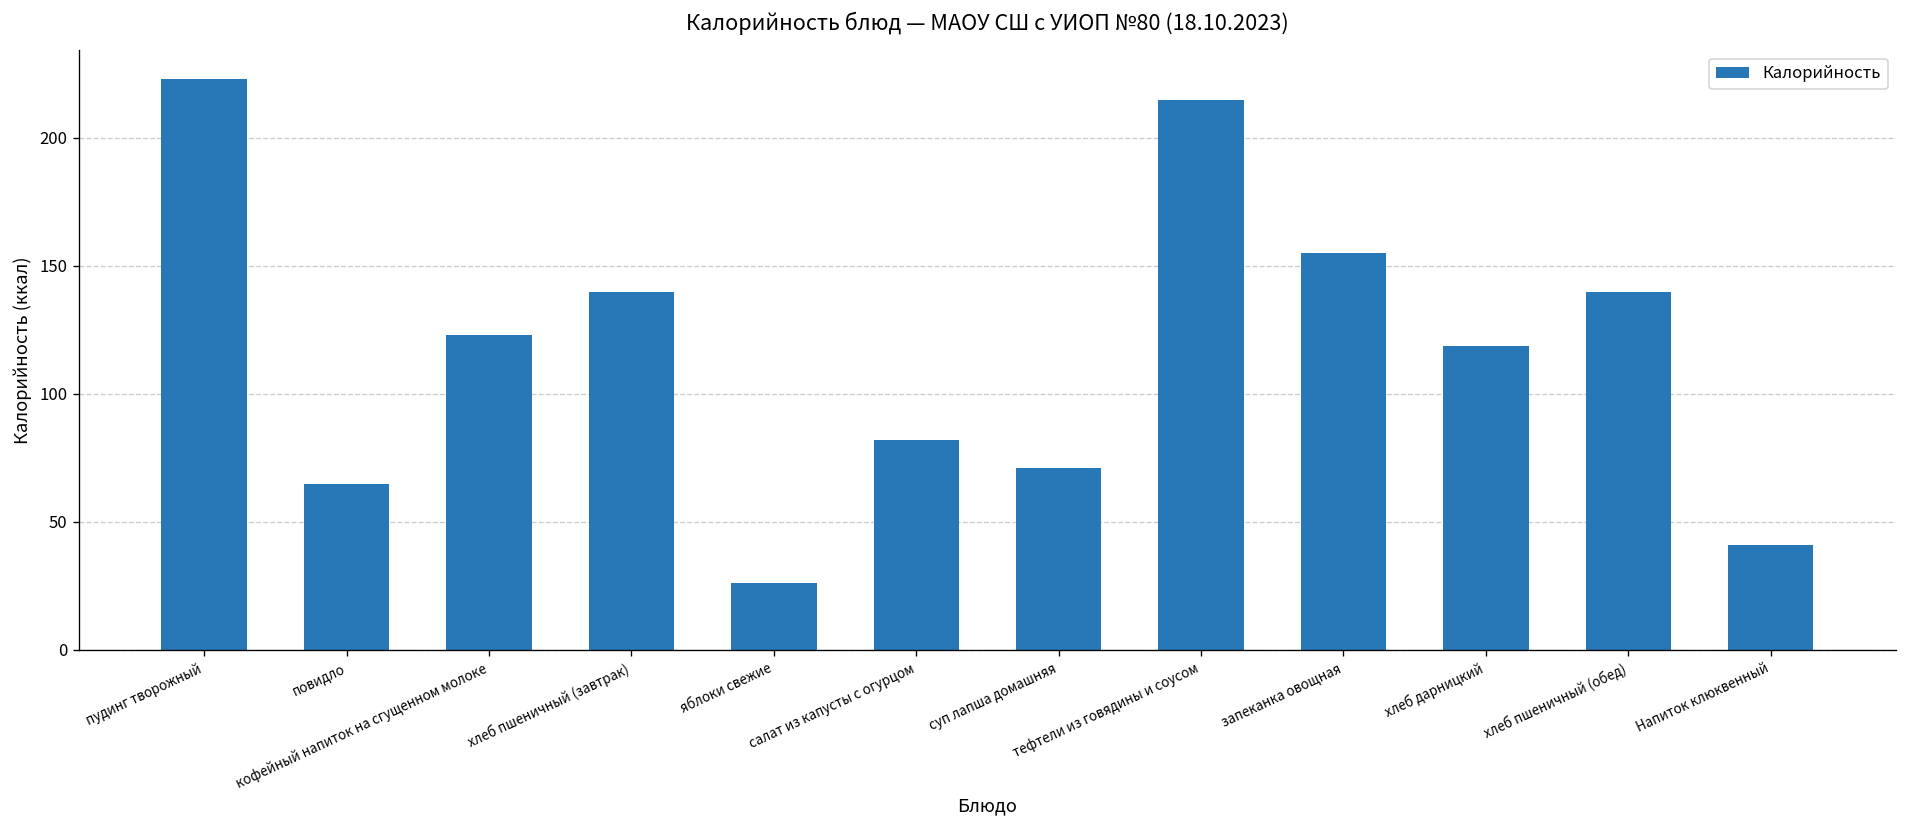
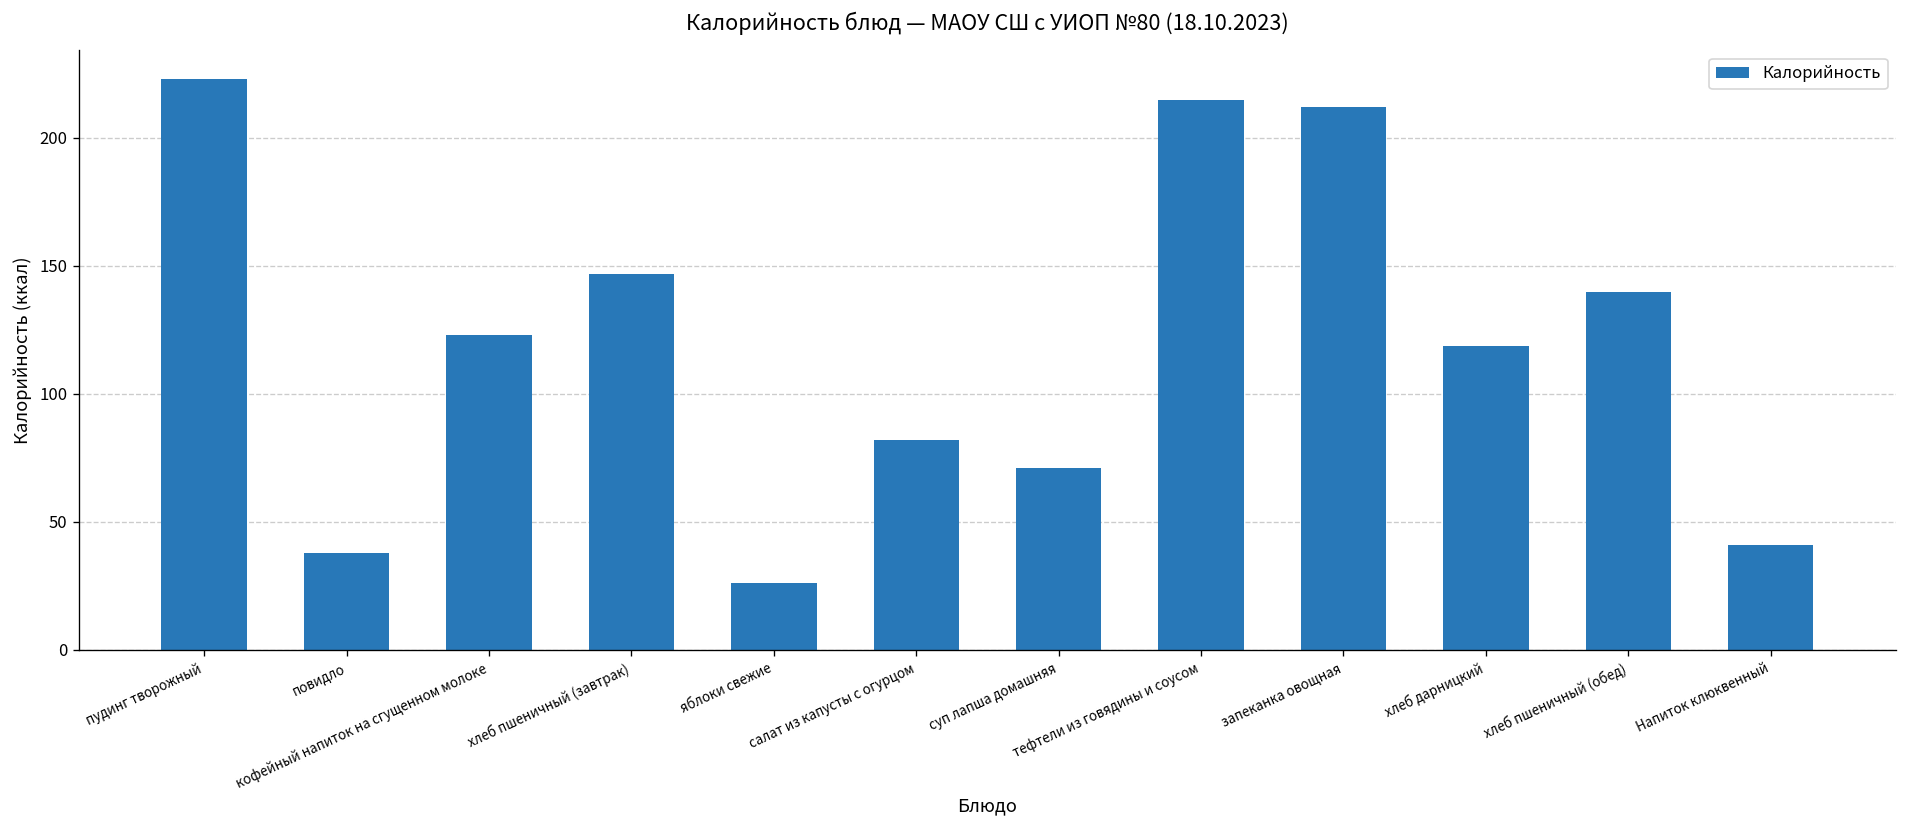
повидло: 65 -> 38
хлеб пшеничный (завтрак): 140 -> 147
запеканка овощная: 155 -> 212
